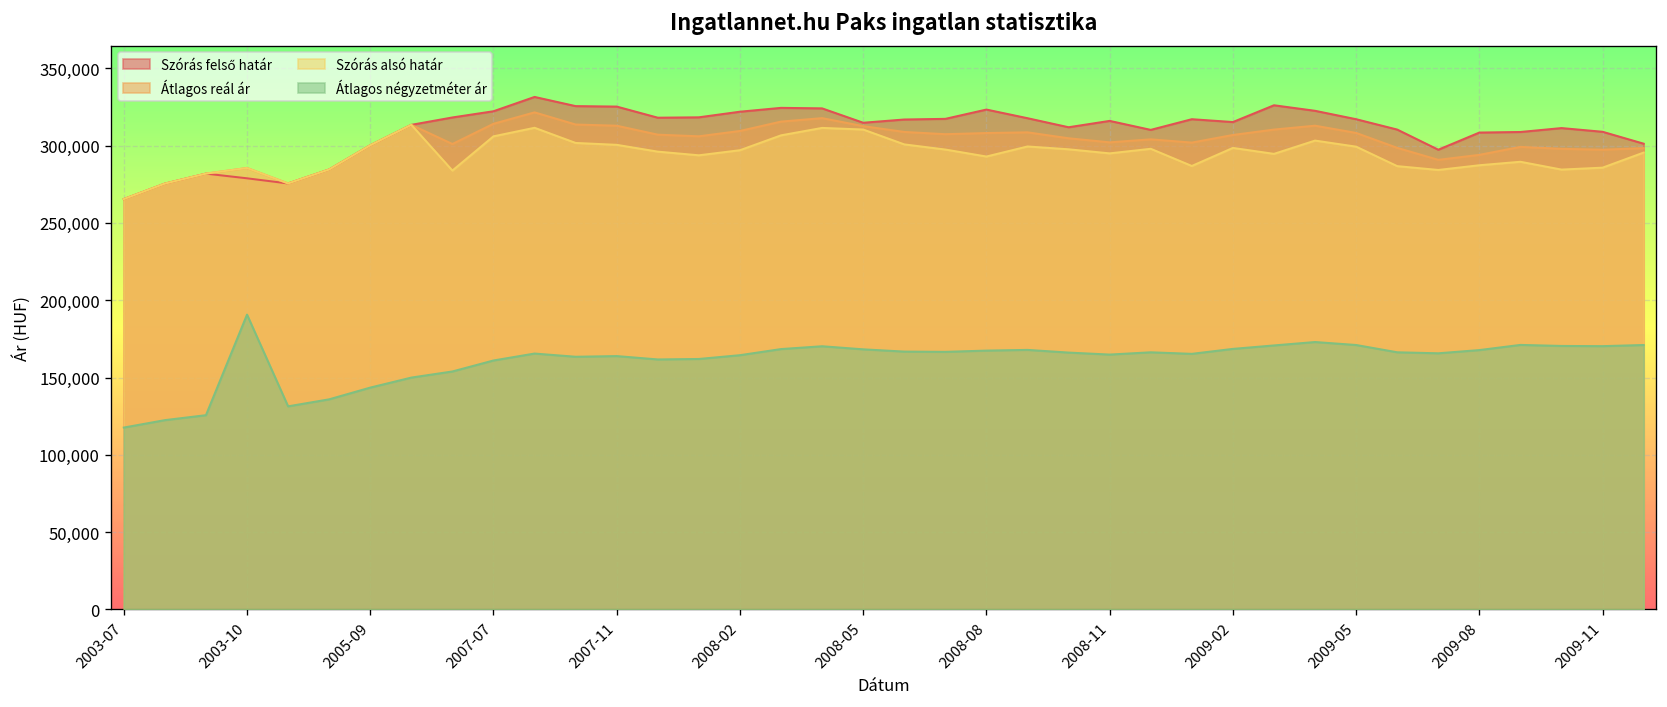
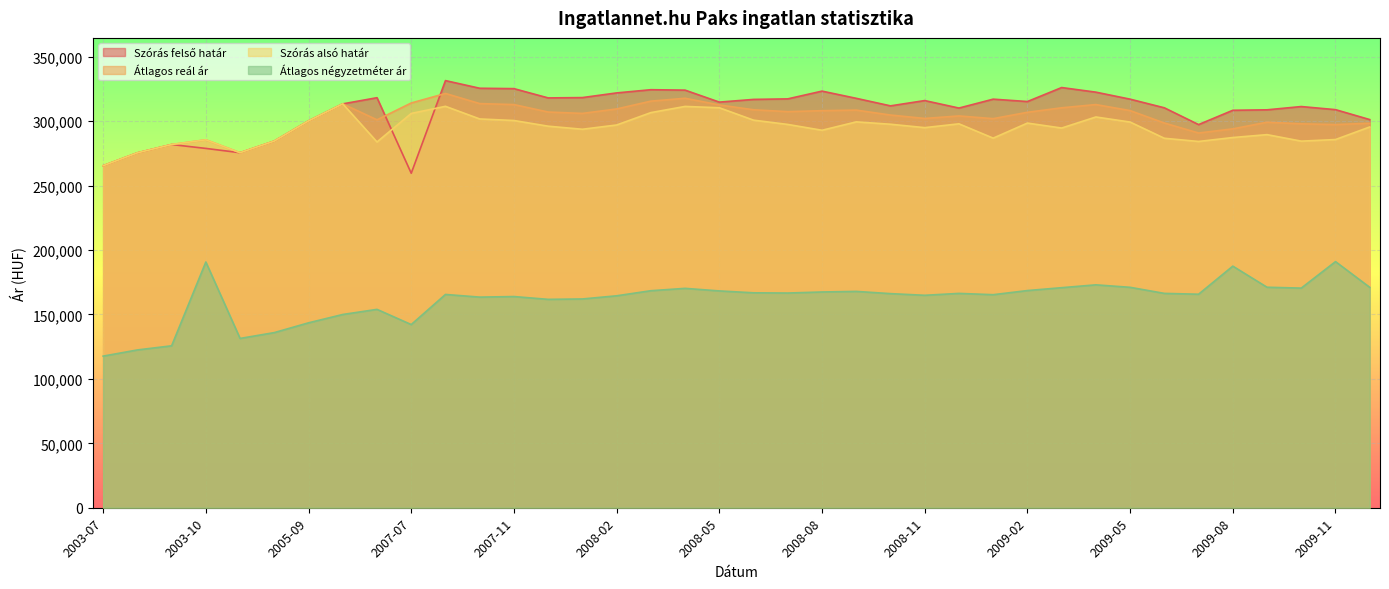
Szórás felső határ, 2007-07: 322,000 -> 260,000
Átlagos négyzetméter ár, 2007-07: 161,000 -> 142,000
Átlagos négyzetméter ár, 2009-08: 168,000 -> 187,000
Átlagos négyzetméter ár, 2009-11: 170,000 -> 191,000
